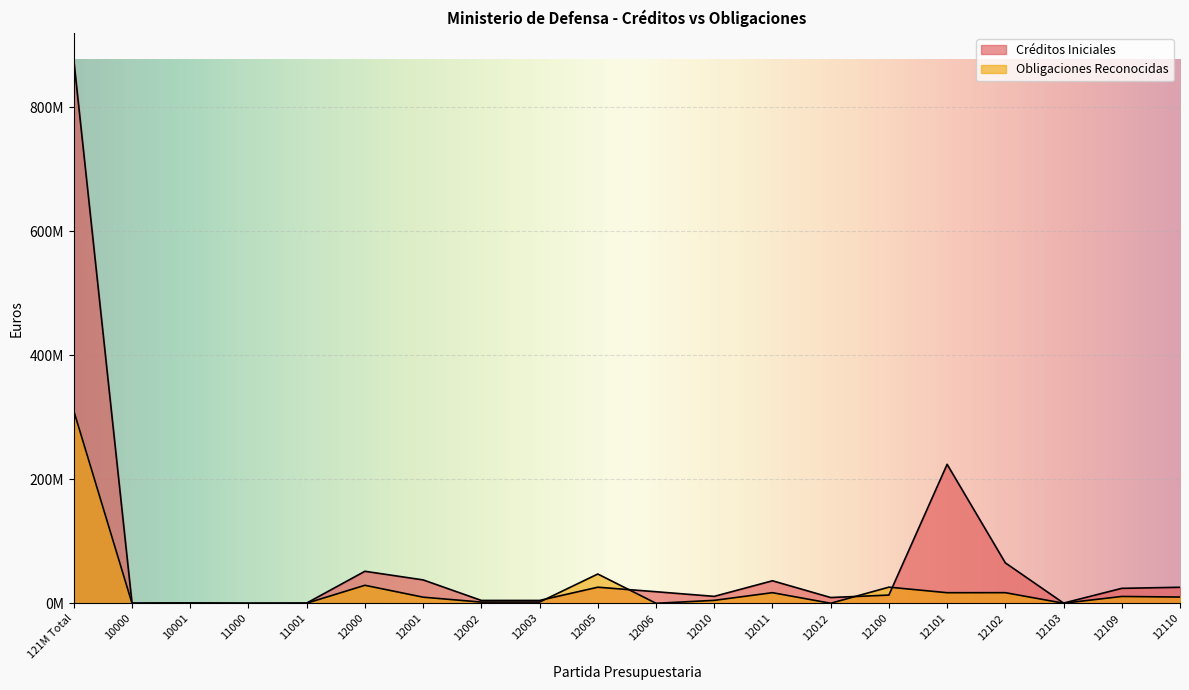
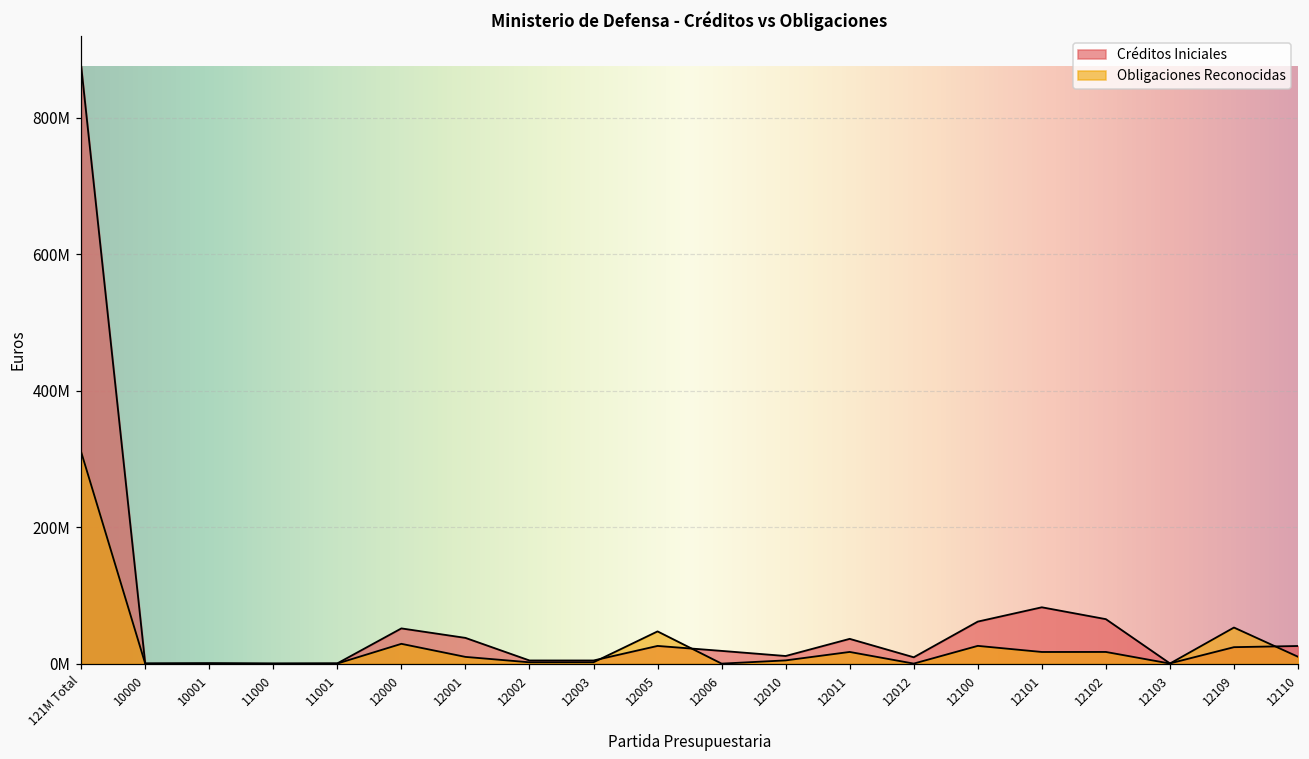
Créditos Iniciales, 12100: 10000000 -> 60000000
Créditos Iniciales, 12101: 220000000 -> 80000000
Obligaciones Reconocidas, 12109: 10000000 -> 50000000
